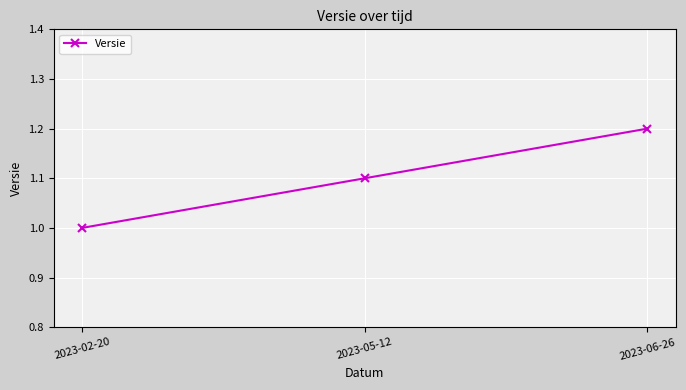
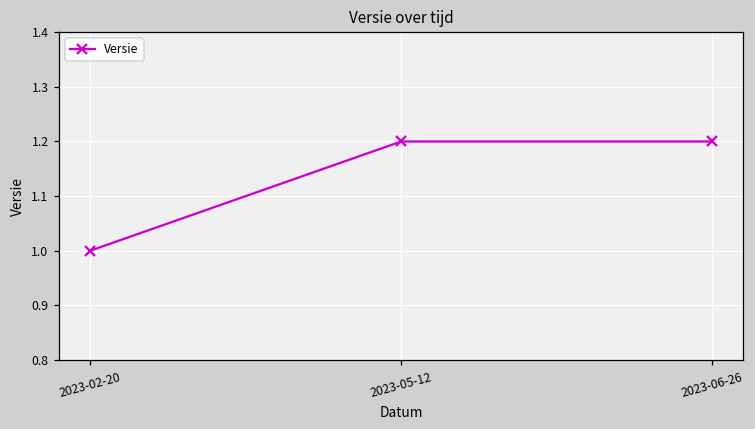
2023-05-12: 1.1 -> 1.2
